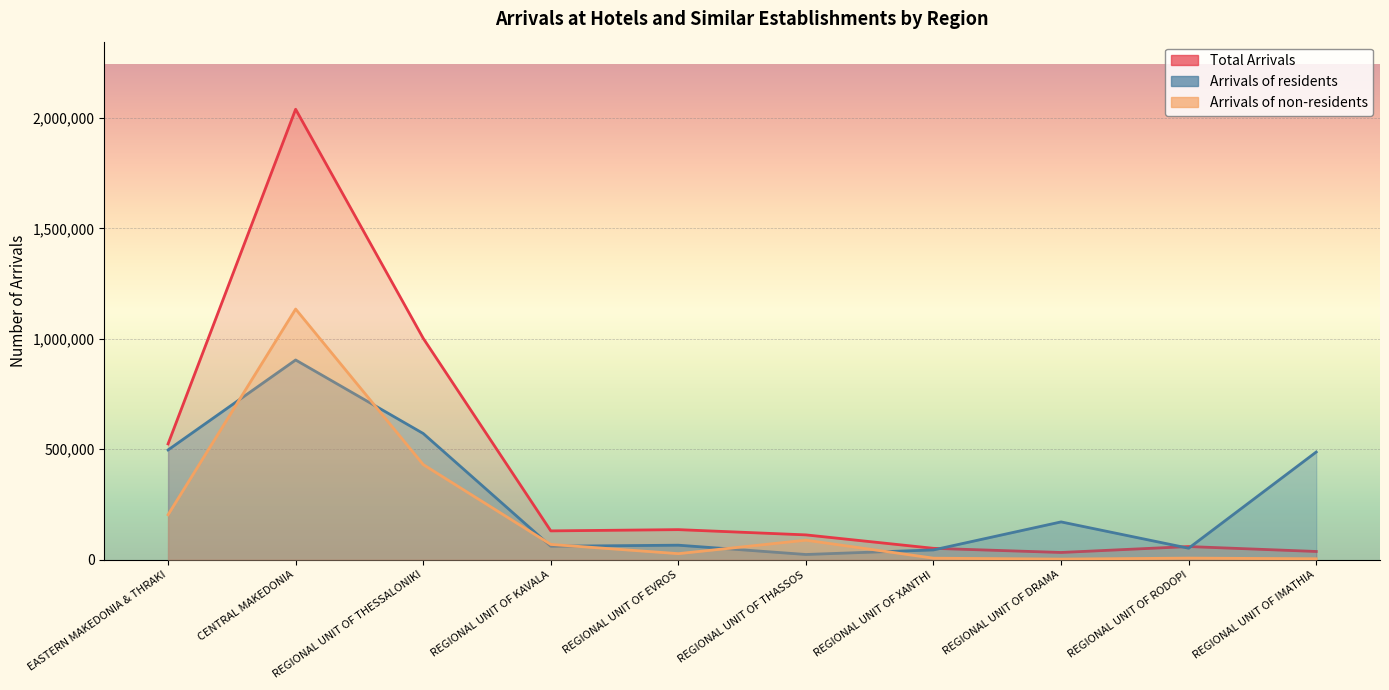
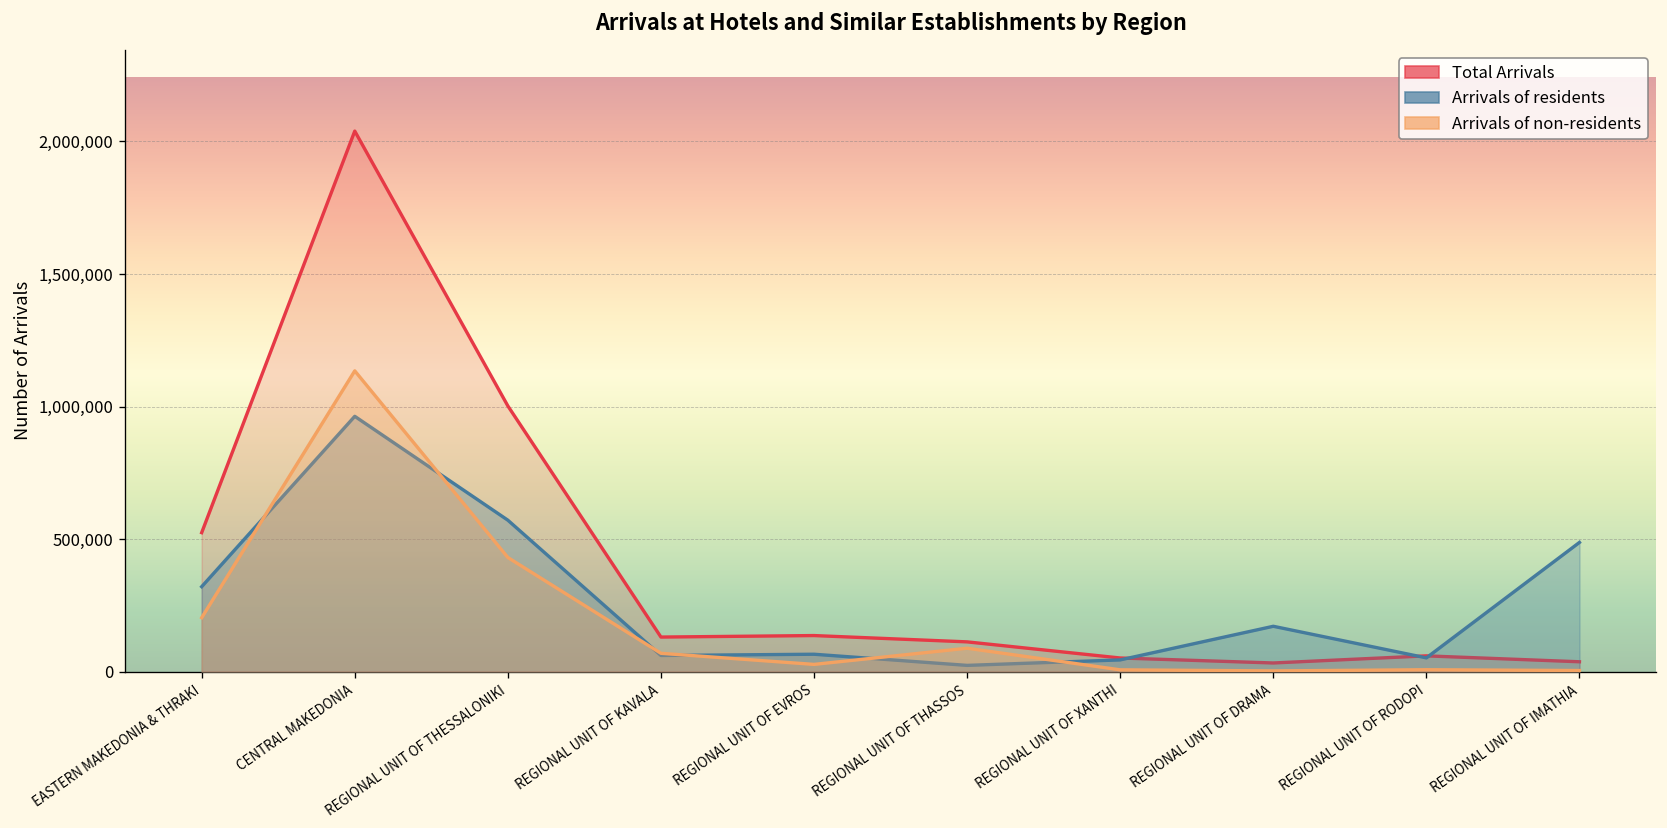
Arrivals of residents, EASTERN MAKEDONIA & THRAKI: 500,000 -> 320,000
Arrivals of residents, CENTRAL MAKEDONIA: 900,000 -> 960,000
